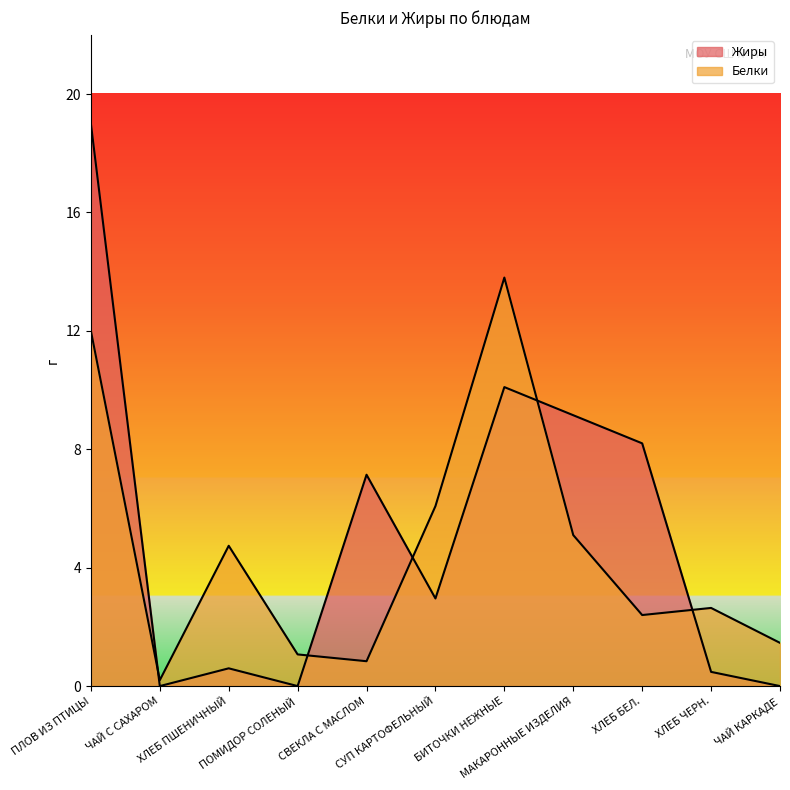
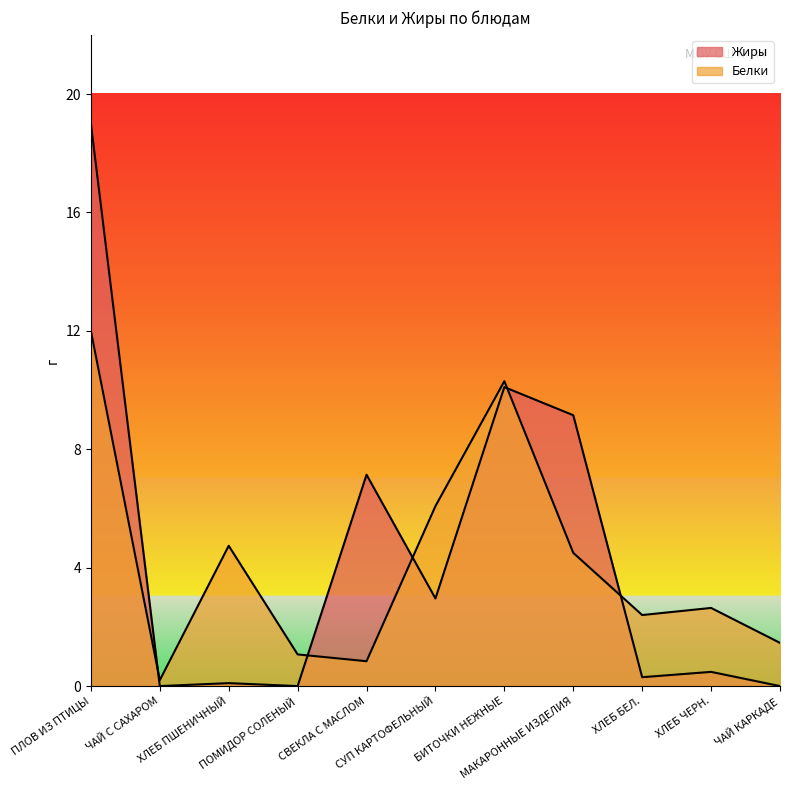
Жиры, ХЛЕБ ПШЕНИЧНЫЙ: 0.6 -> 0.1
Белки, БИТОЧКИ НЕЖНЫЕ: 13.8 -> 10.3
Белки, МАКАРОННЫЕ ИЗДЕЛИЯ: 5.1 -> 4.5
Жиры, ХЛЕБ БЕЛ.: 8.2 -> 0.3
